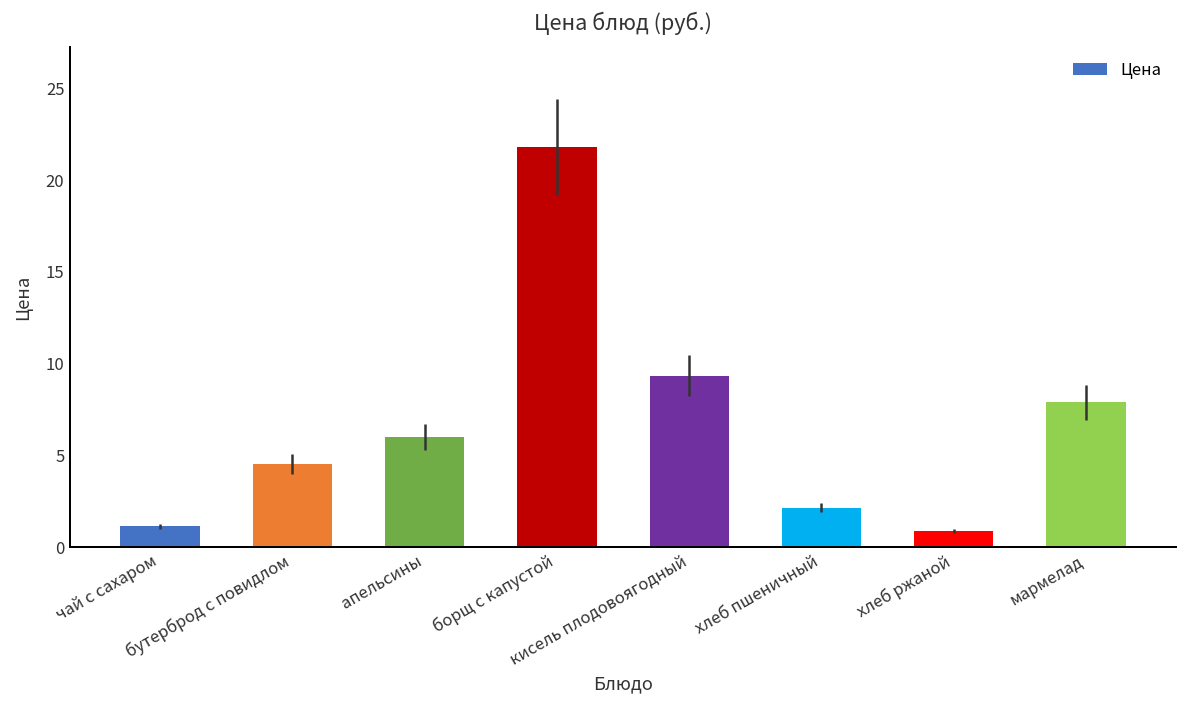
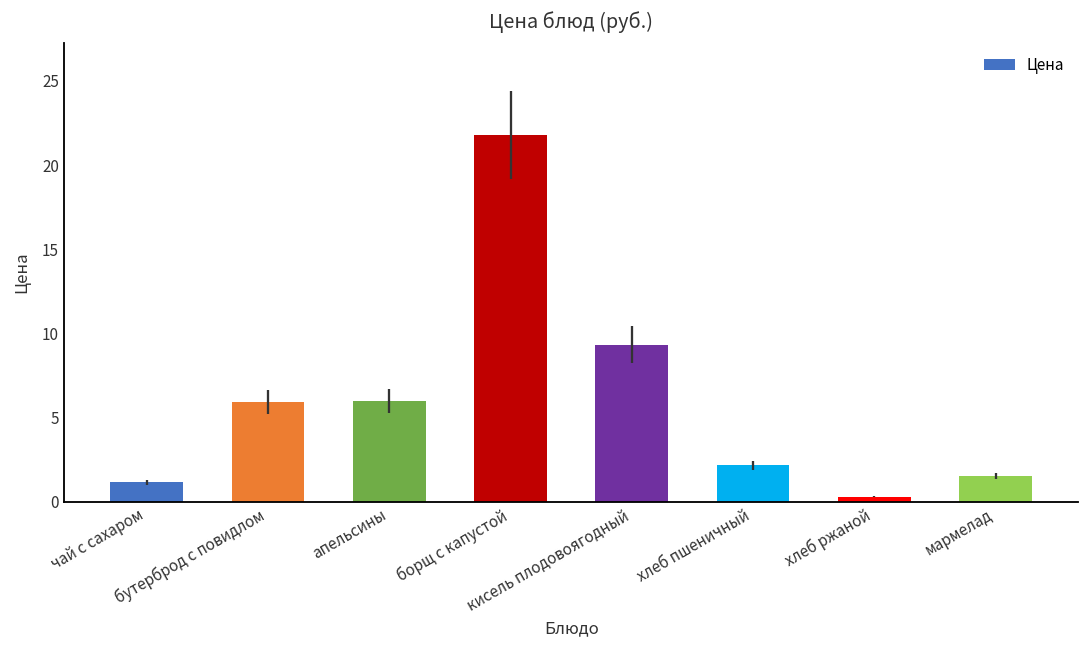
бутерброд с повидлом: 4.5 -> 5.9
хлеб ржаной: 0.9 -> 0.3
мармелад: 7.9 -> 1.5
